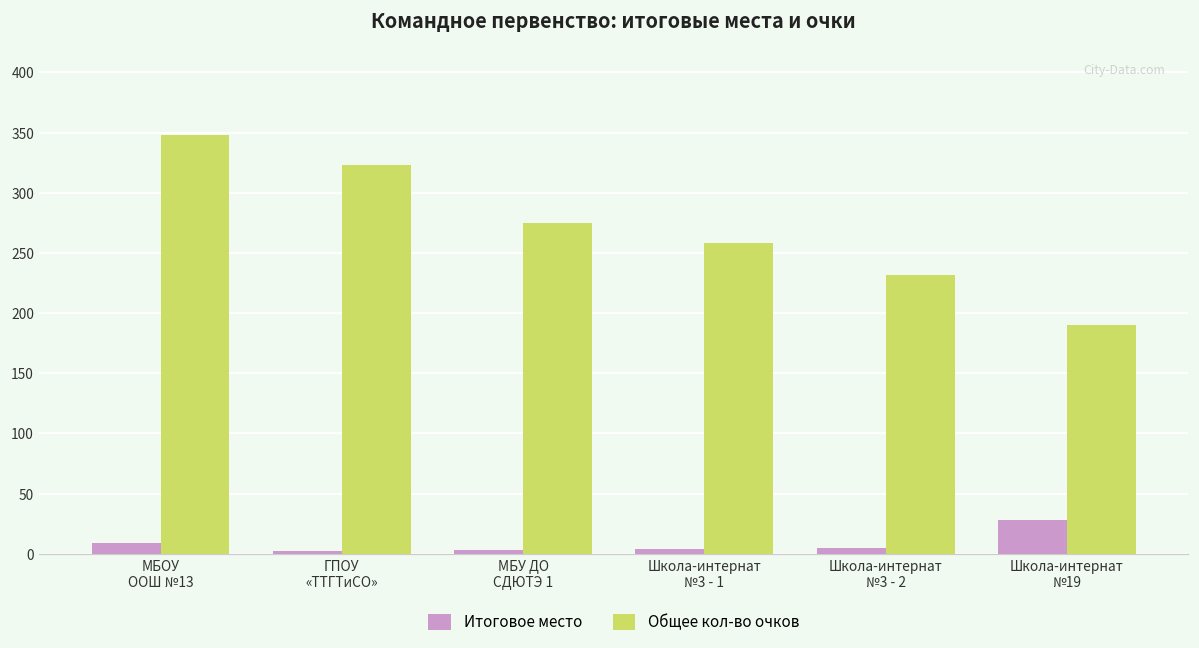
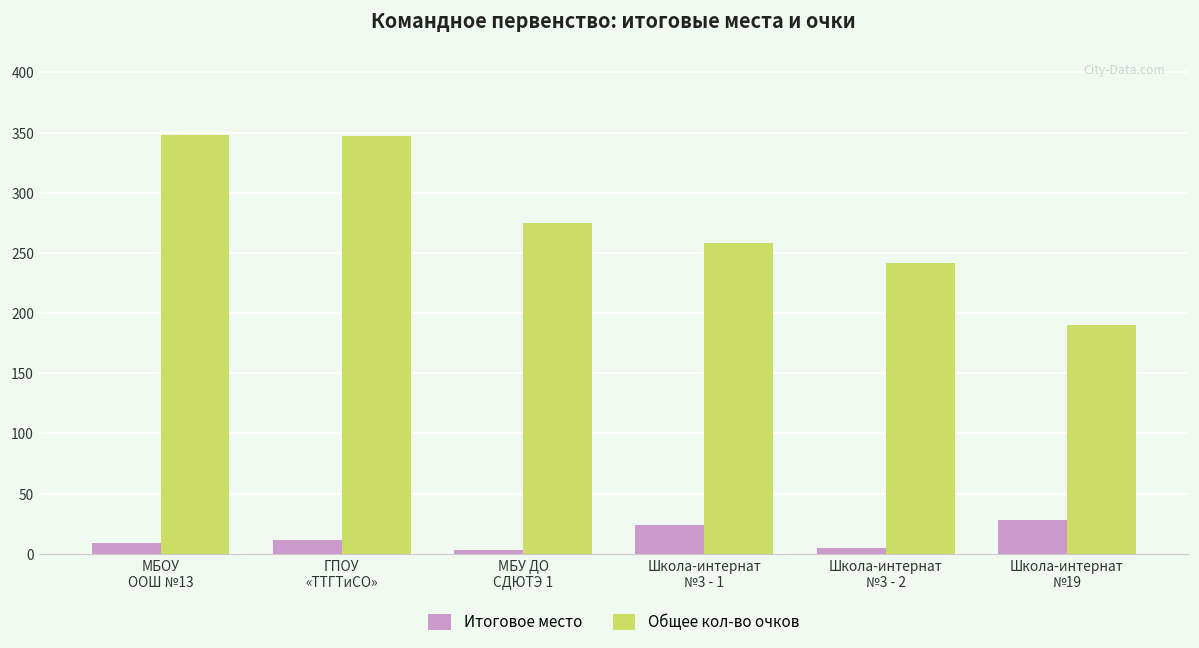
Итоговое место, ГПОУ «ТТГТиСО»: 2 -> 11
Общее кол-во очков, ГПОУ «ТТГТиСО»: 323 -> 347
Итоговое место, Школа-интернат №3 - 1: 4 -> 24
Общее кол-во очков, Школа-интернат №3 - 2: 232 -> 242
